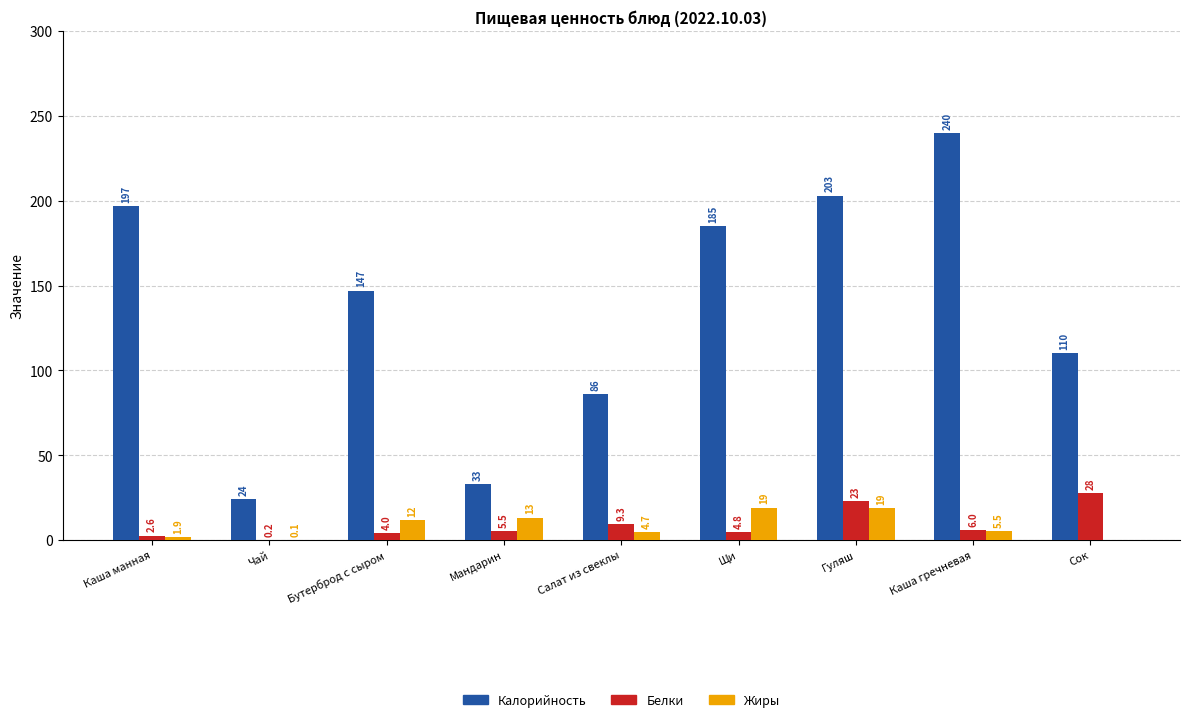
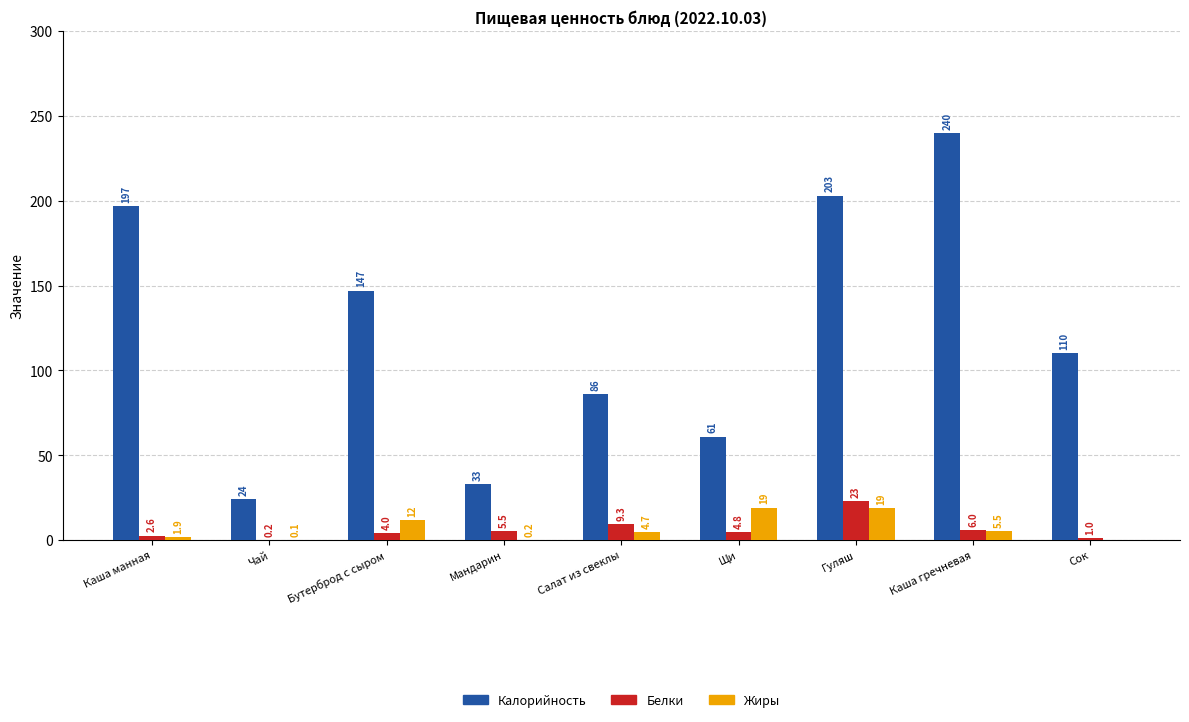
Жиры, Мандарин: 13 -> 0.2
Калорийность, Щи: 185 -> 61
Белки, Сок: 28 -> 1.0
